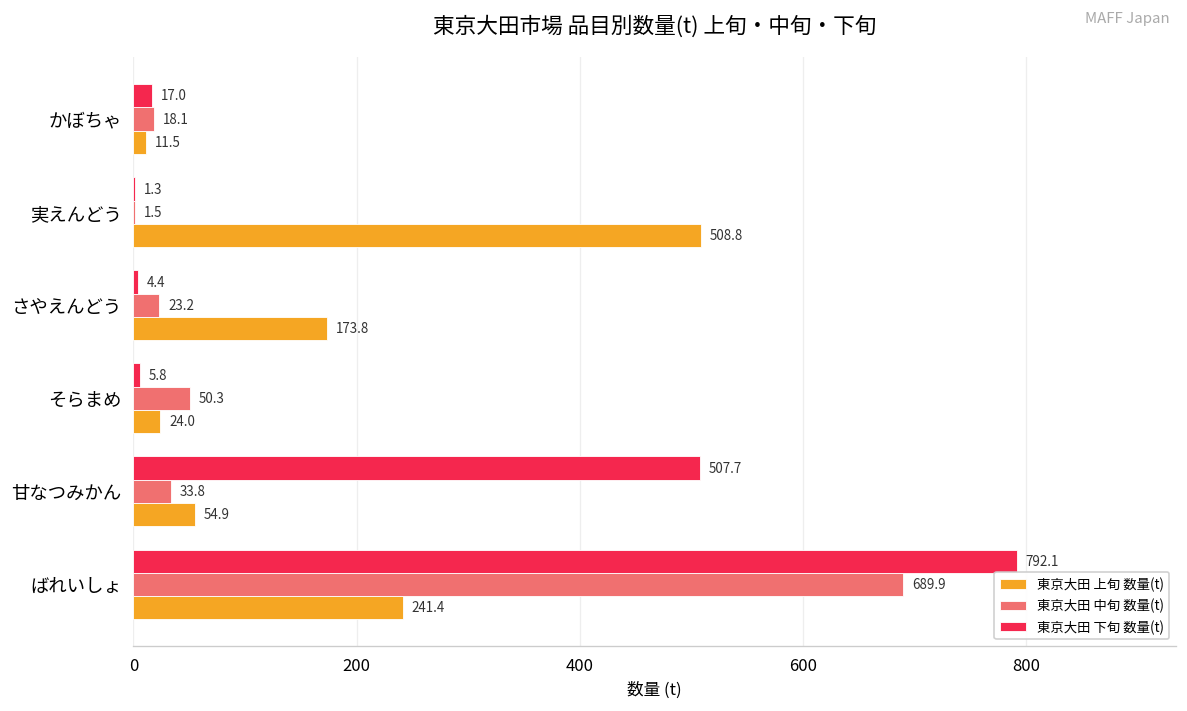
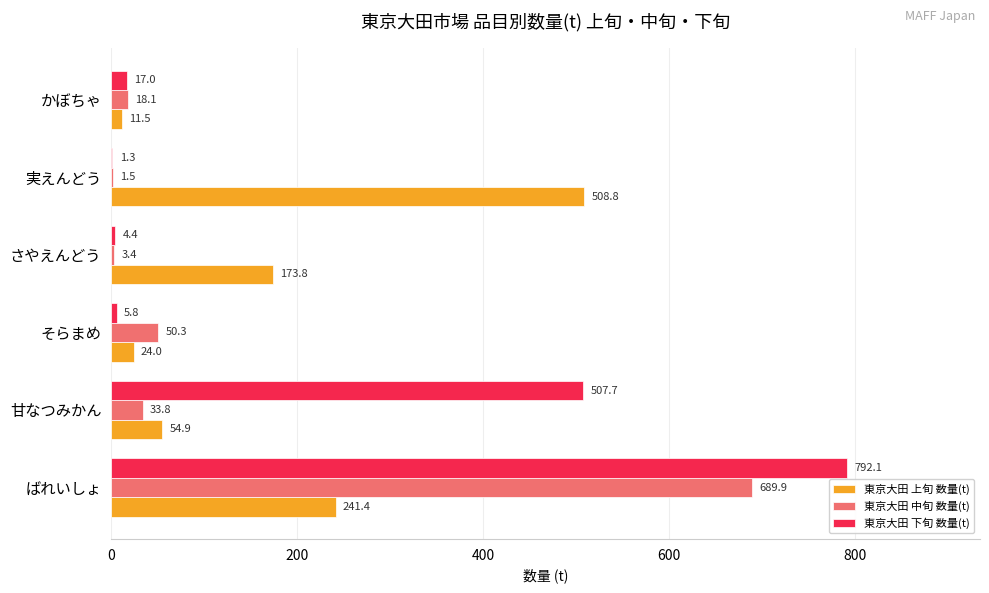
東京大田 中旬 数量(t), さやえんどう: 23.2 -> 3.4
